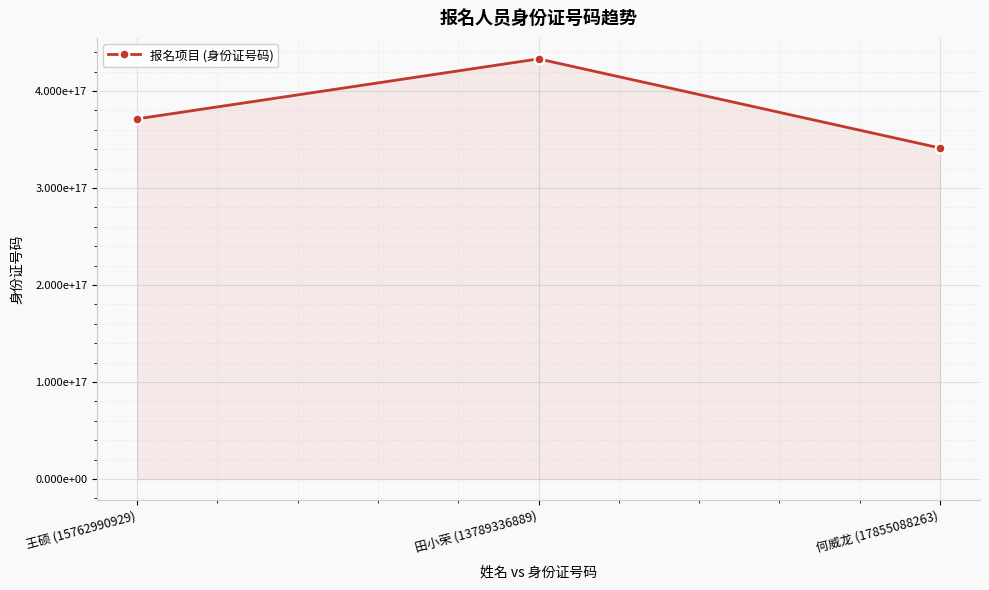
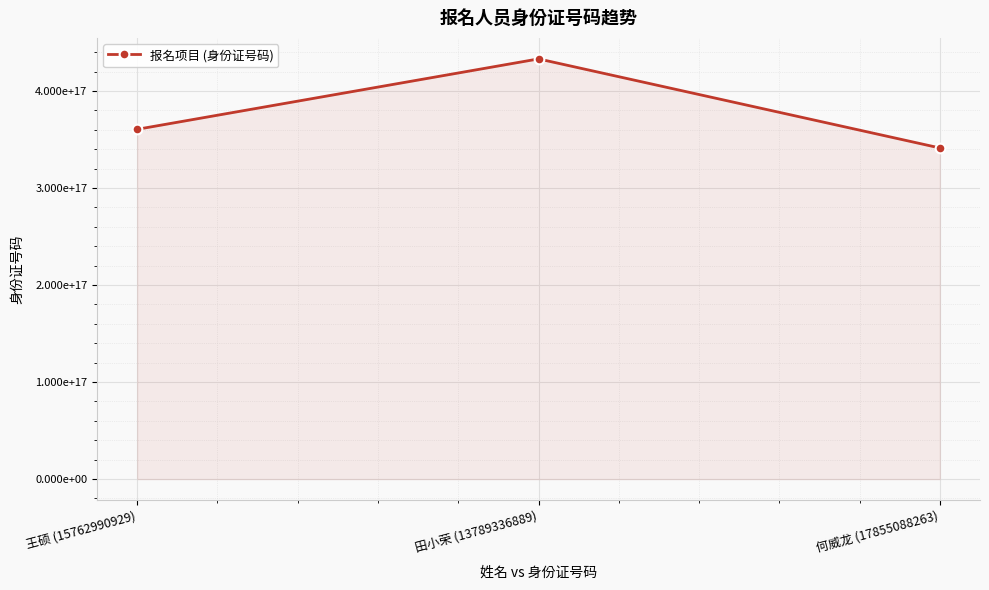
王硕 (15762990929): 370000000000000000 -> 360000000000000000
